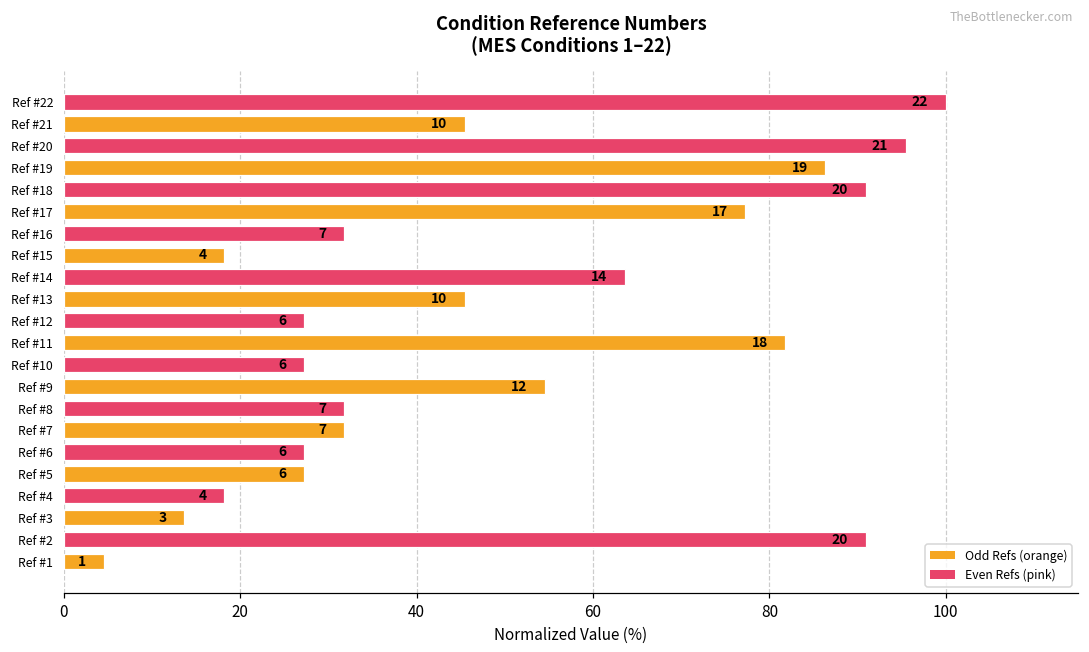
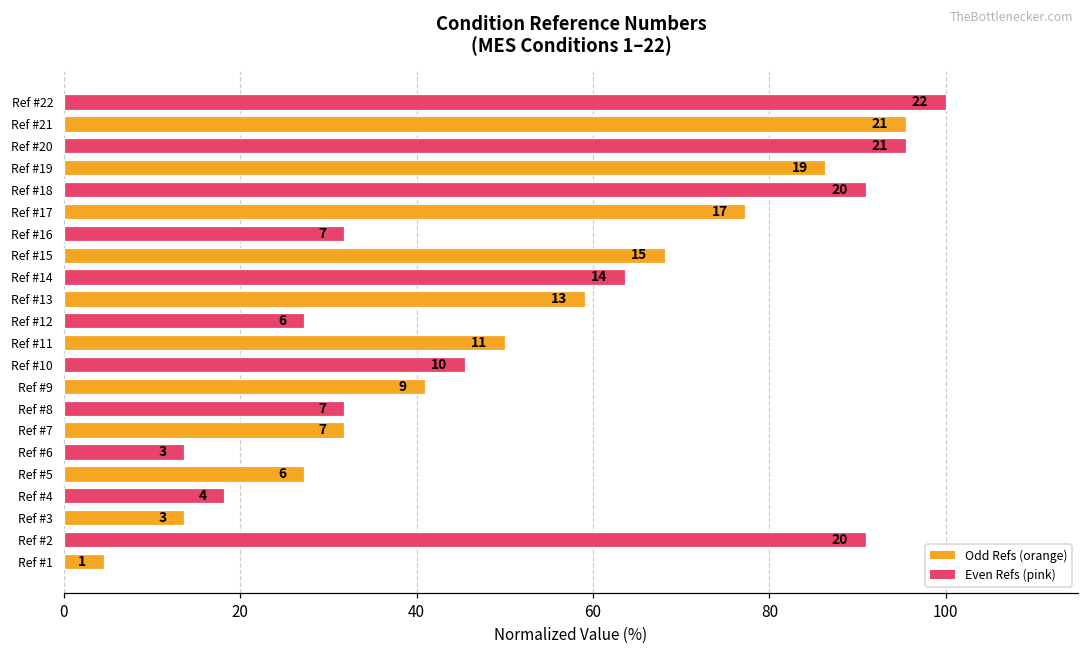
Ref #21: 10 -> 21
Ref #15: 4 -> 15
Ref #13: 10 -> 13
Ref #11: 18 -> 11
Ref #10: 6 -> 10
Ref #9: 12 -> 9
Ref #6: 6 -> 3
